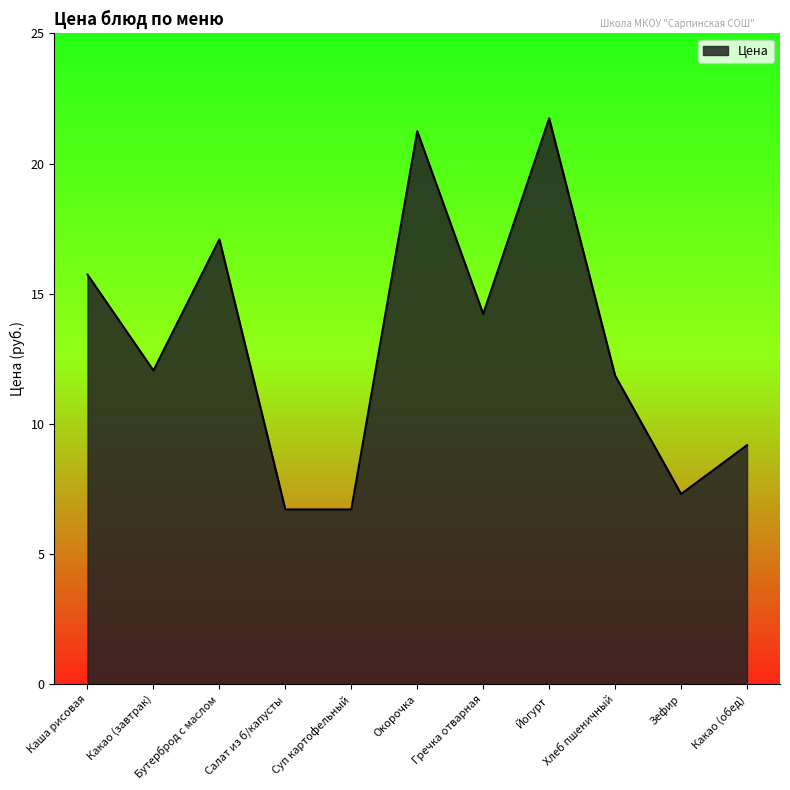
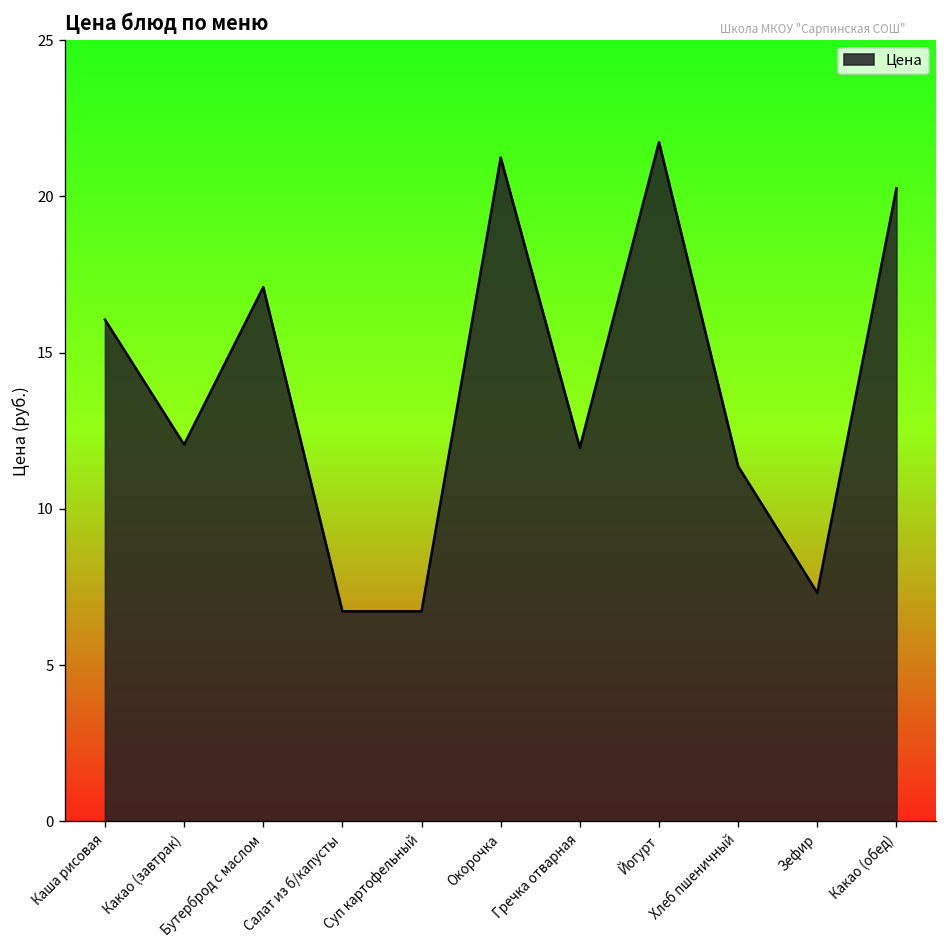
Каша рисовая: 15.9 -> 16.3
Гречка отварная: 14.4 -> 12.1
Хлеб пшеничный: 12.0 -> 11.5
Какао (обед): 9.3 -> 20.5
